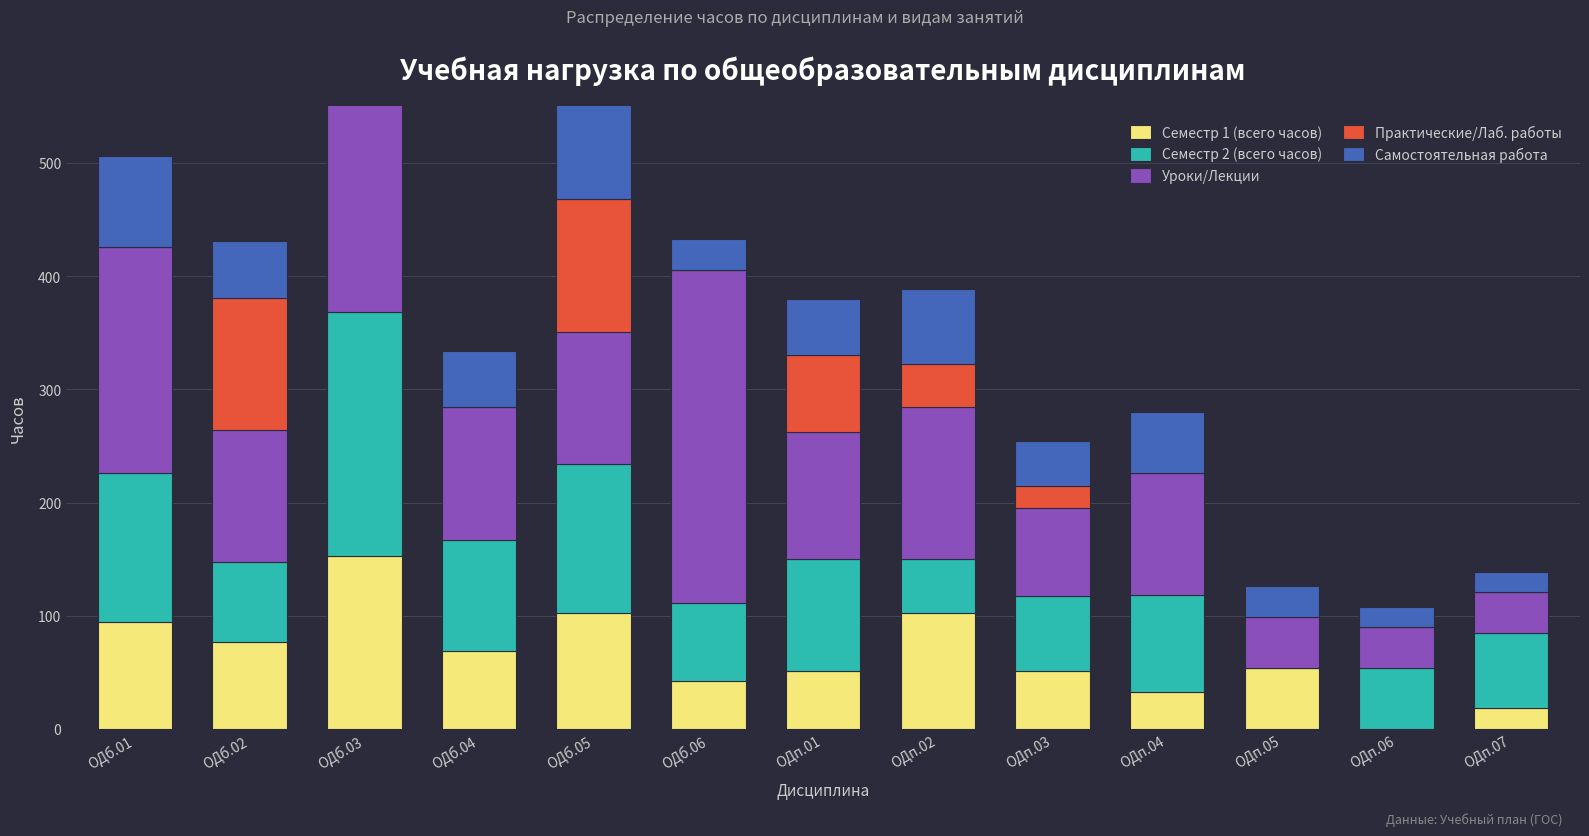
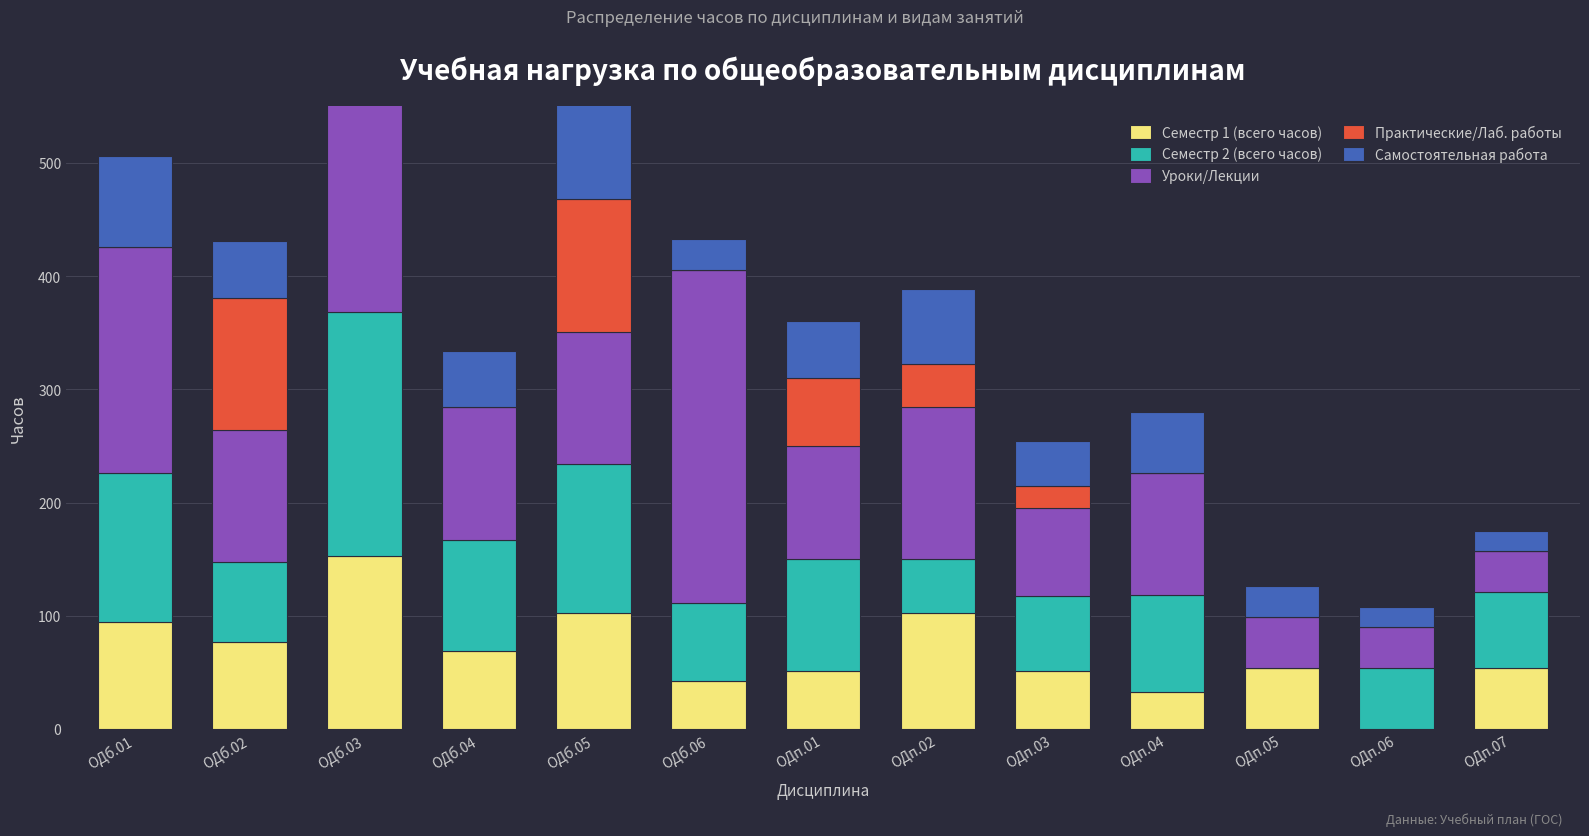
Уроки/Лекции, ОДп.01: 112 -> 100
Практические/Лаб. работы, ОДп.01: 68 -> 60
Семестр 1 (всего часов), ОДп.07: 18 -> 54
